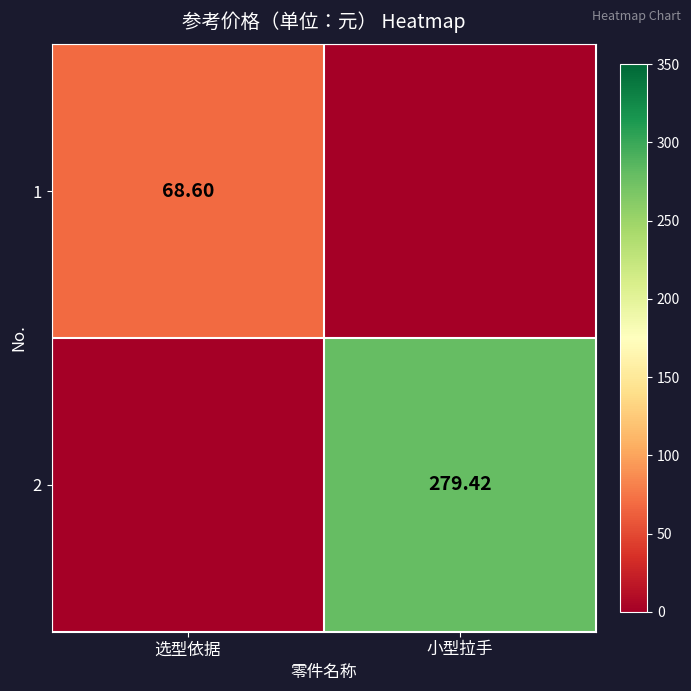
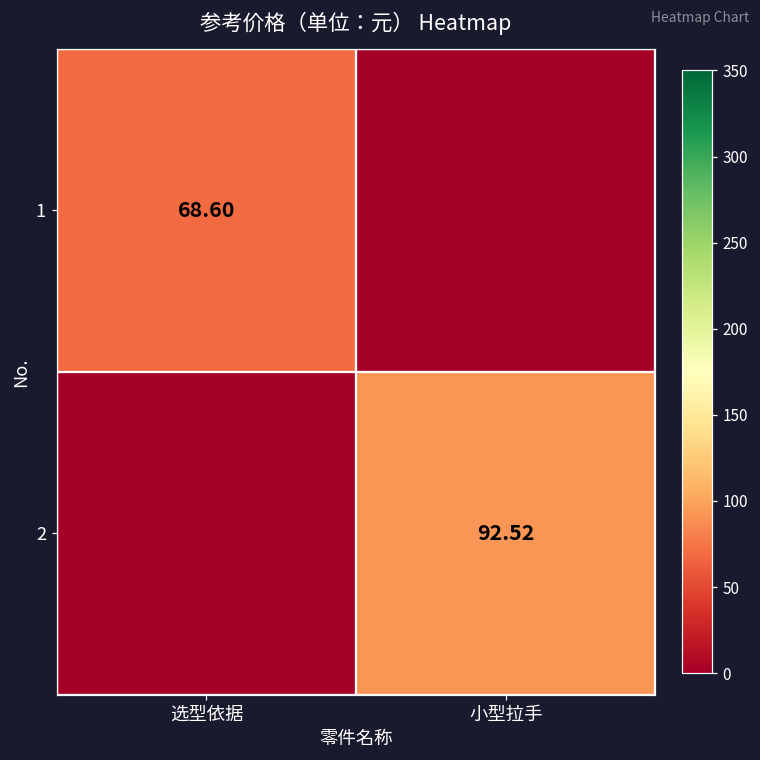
2, 小型拉手: 279.42 -> 92.52
